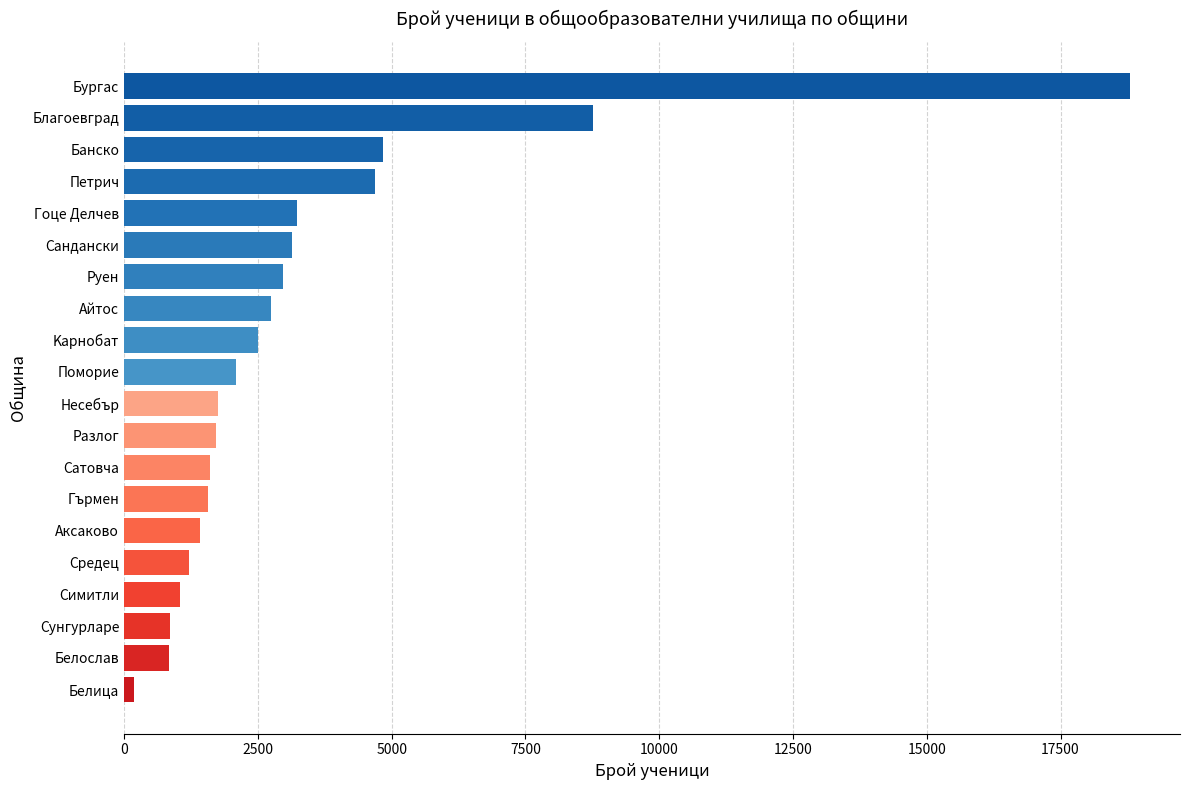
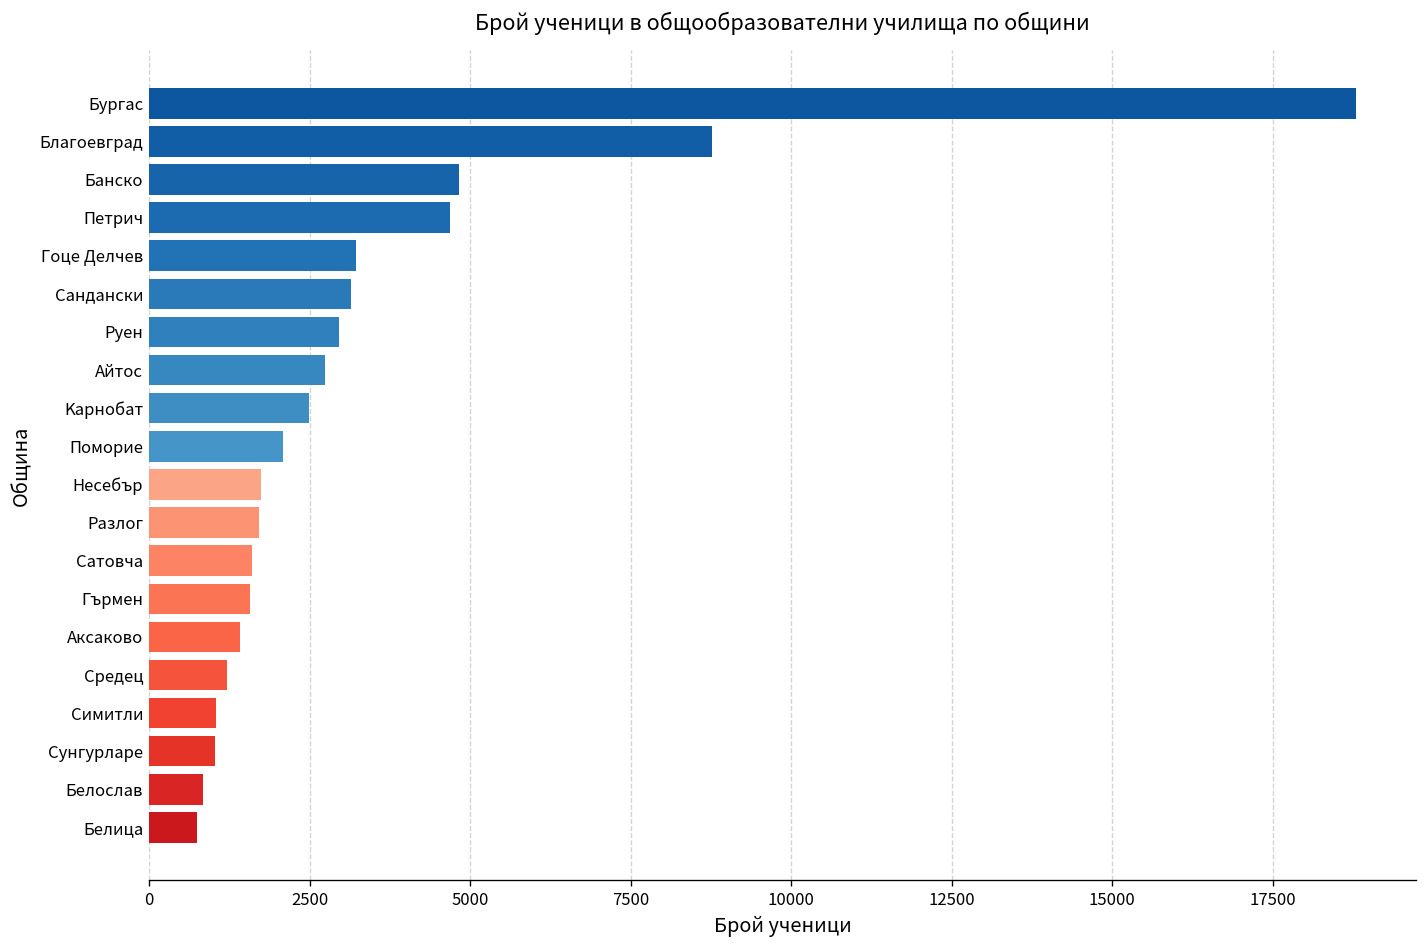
Cунгурларе: 900 -> 1000
Белица: 200 -> 800
